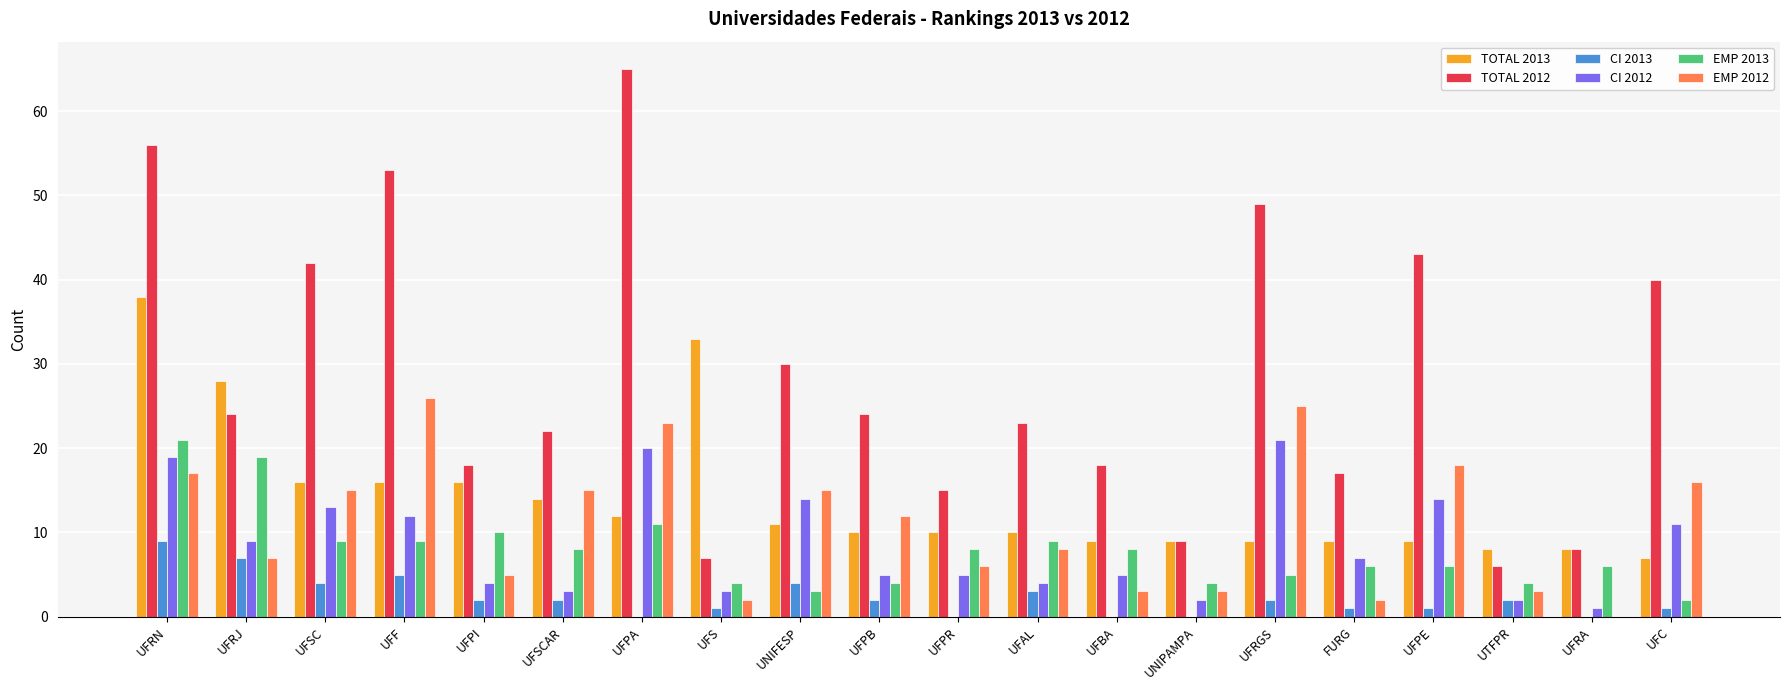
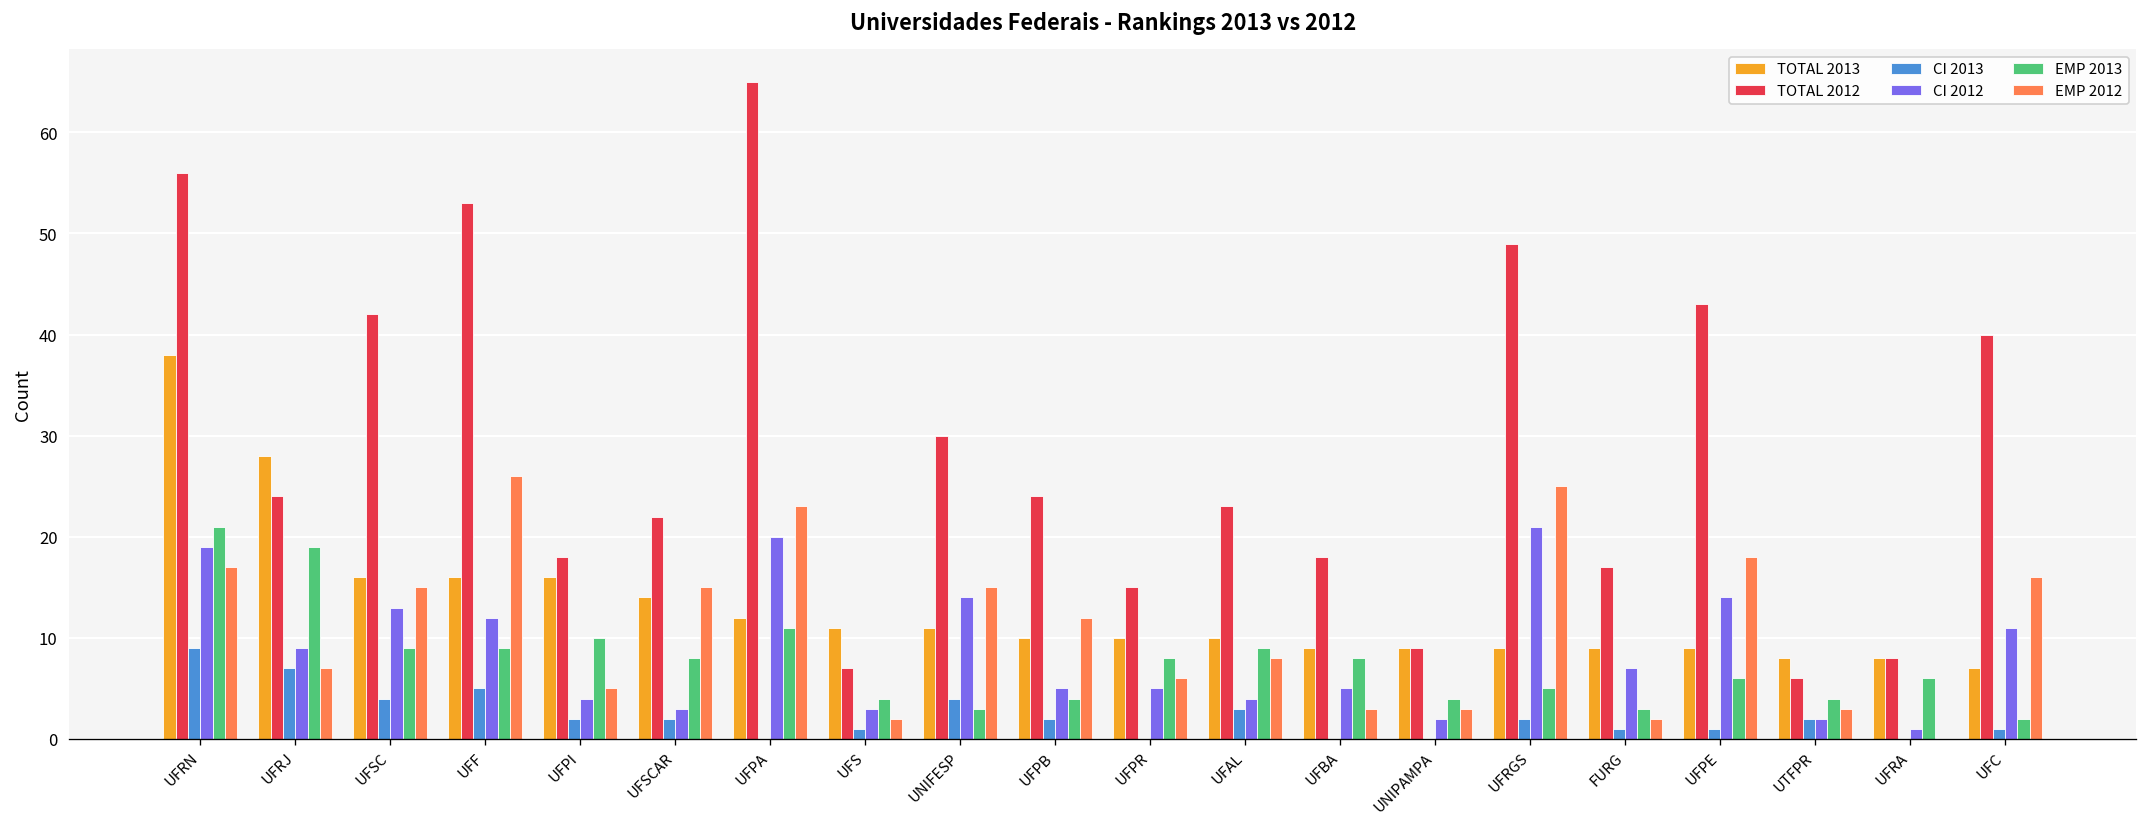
TOTAL 2013, UFS: 33 -> 11
EMP 2013, FURG: 6 -> 3
